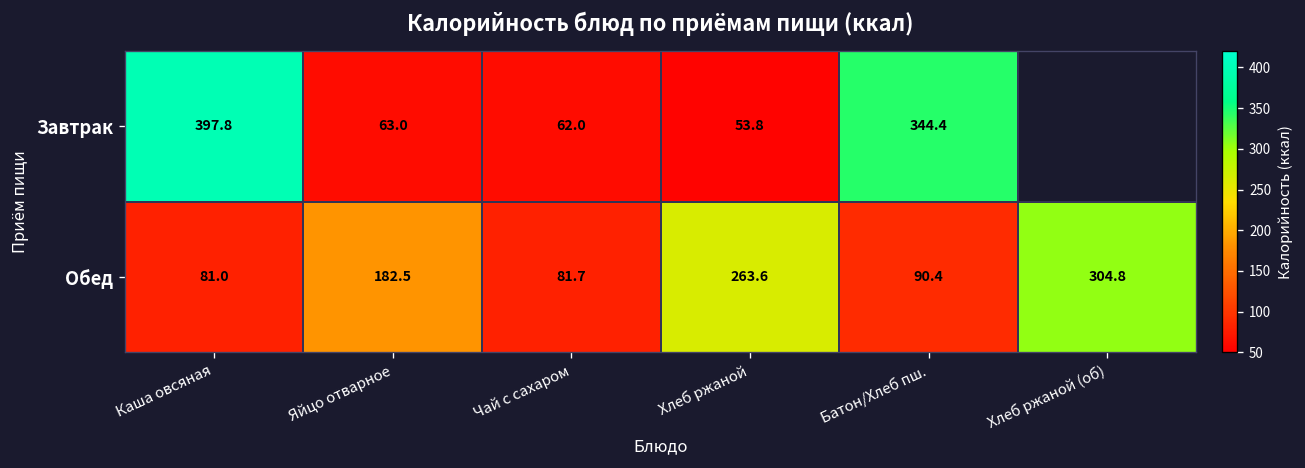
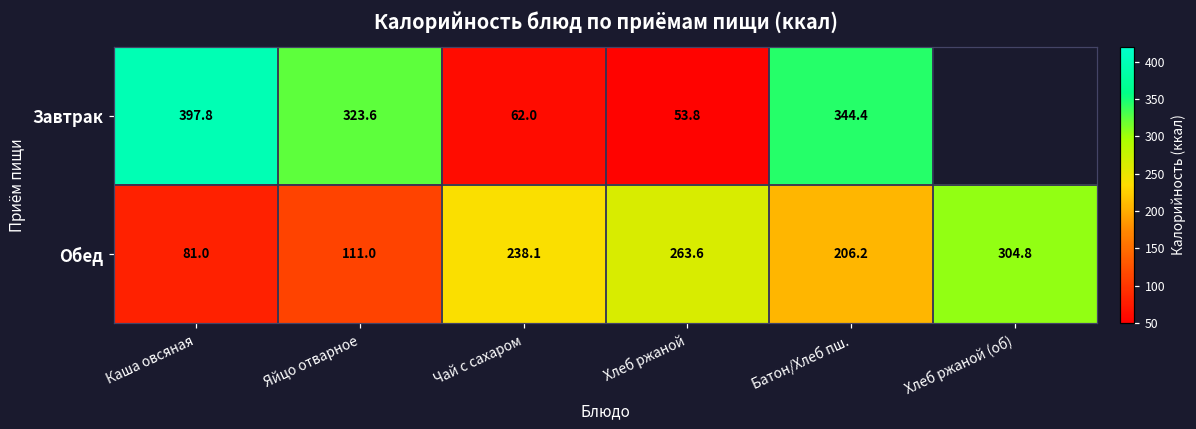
Завтрак, Яйцо отварное: 63.0 -> 323.6
Обед, Яйцо отварное: 182.5 -> 111.0
Обед, Чай с сахаром: 81.7 -> 238.1
Обед, Батон/Хлеб пш.: 90.4 -> 206.2
